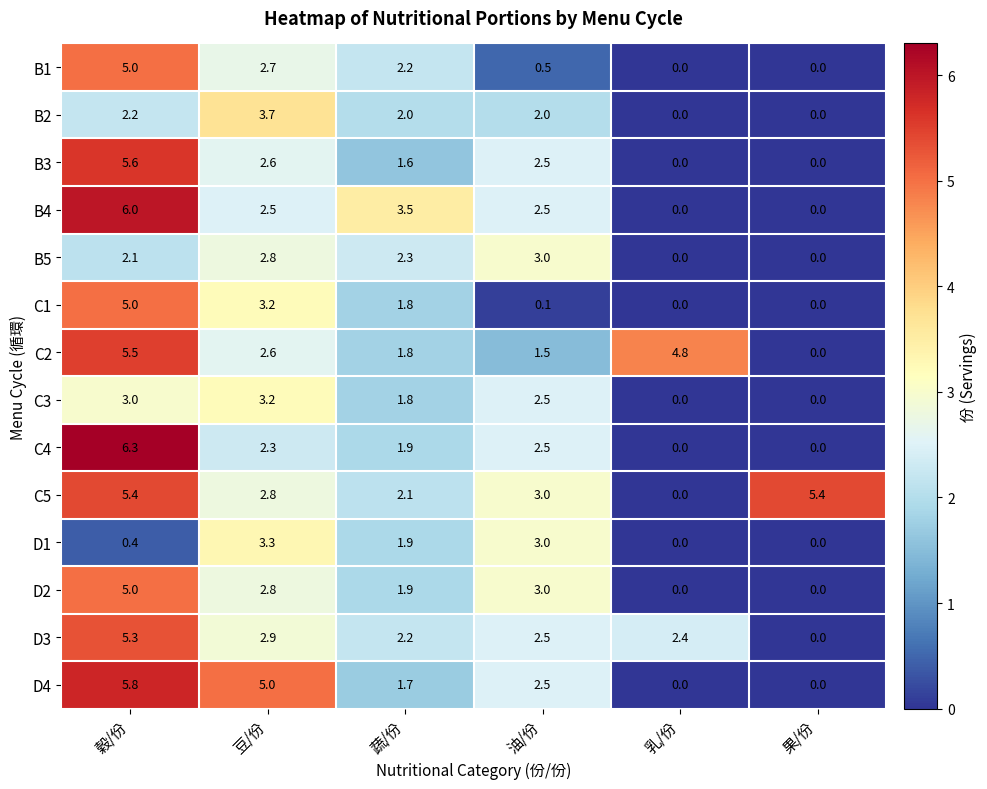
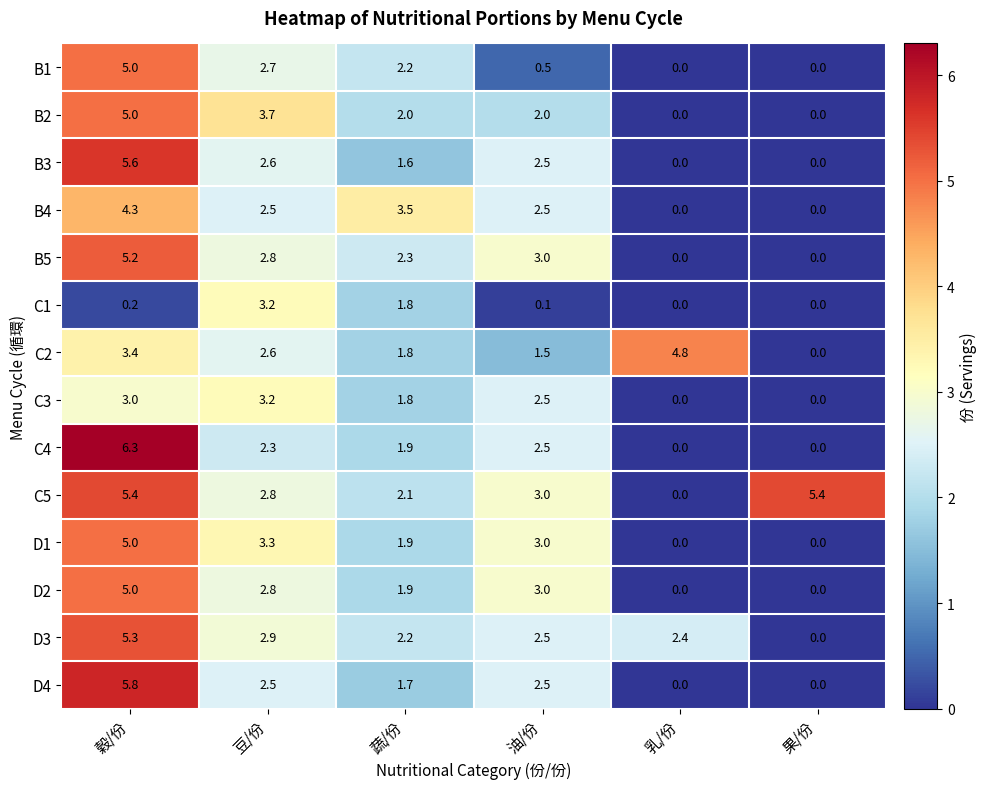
B2, 穀/份: 2.2 -> 5.0
B4, 穀/份: 6.0 -> 4.3
B5, 穀/份: 2.1 -> 5.2
C1, 穀/份: 5.0 -> 0.2
C2, 穀/份: 5.5 -> 3.4
D1, 穀/份: 0.4 -> 5.0
D4, 豆/份: 5.0 -> 2.5
